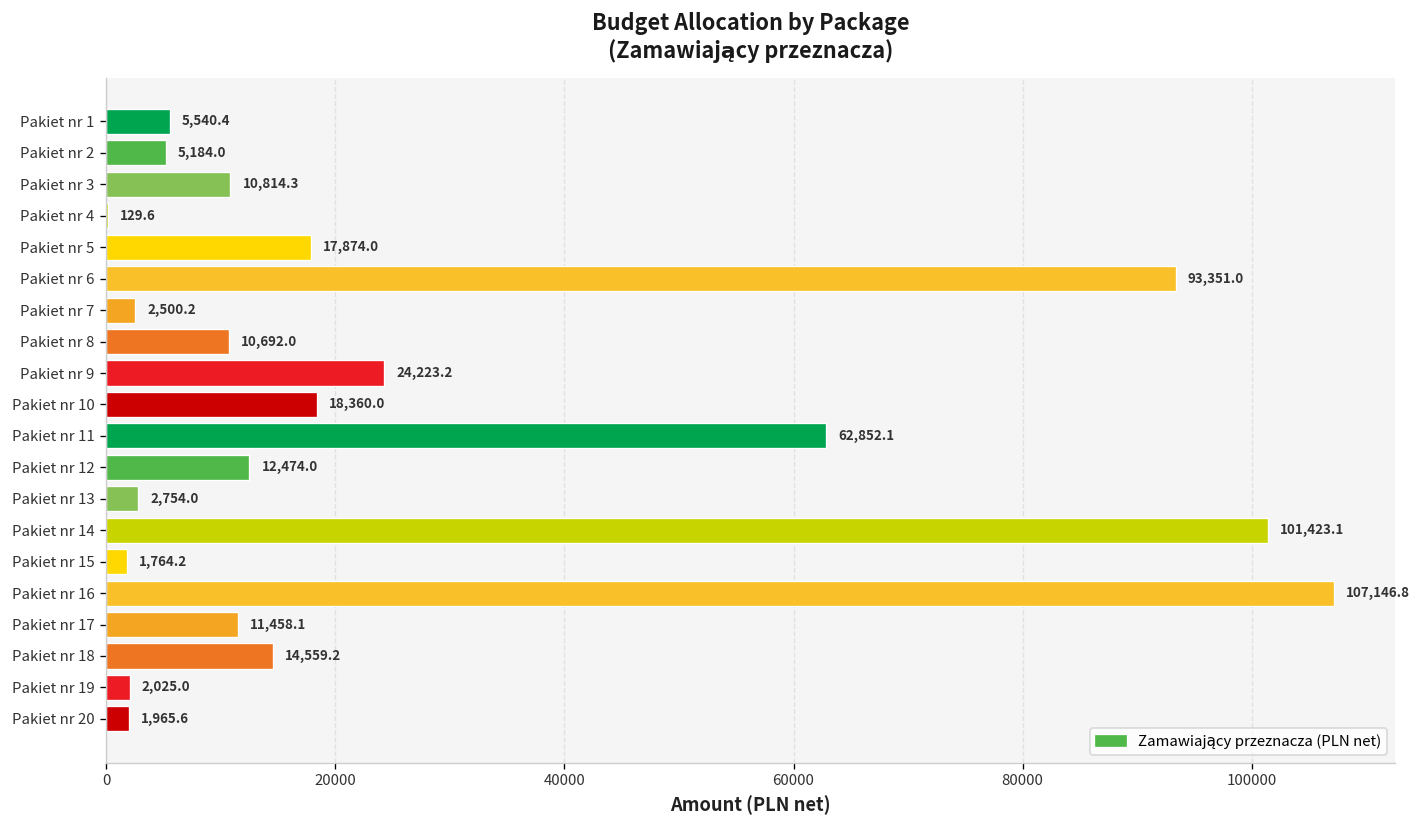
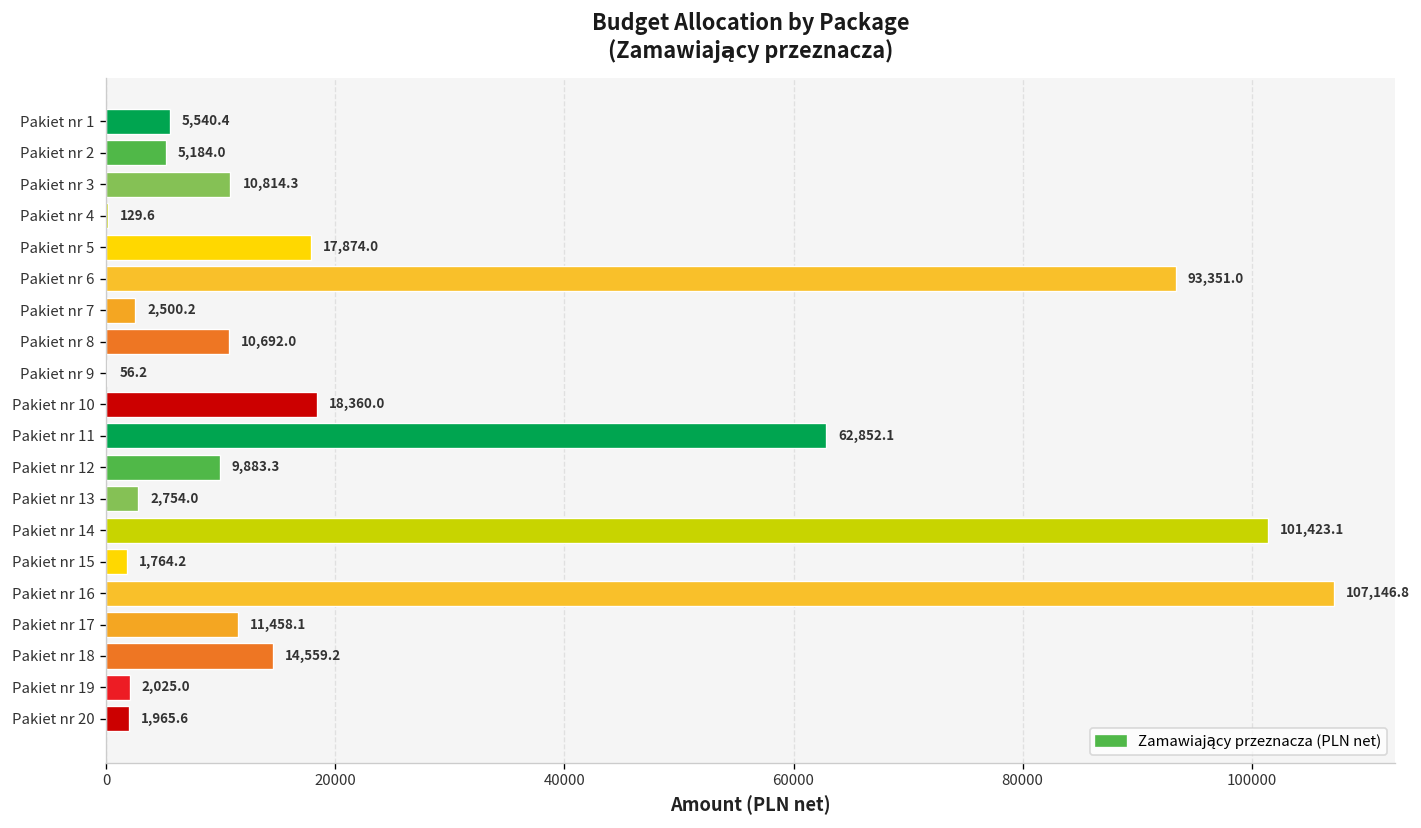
Pakiet nr 9: 24,223.2 -> 56.2
Pakiet nr 12: 12,474.0 -> 9,883.3
